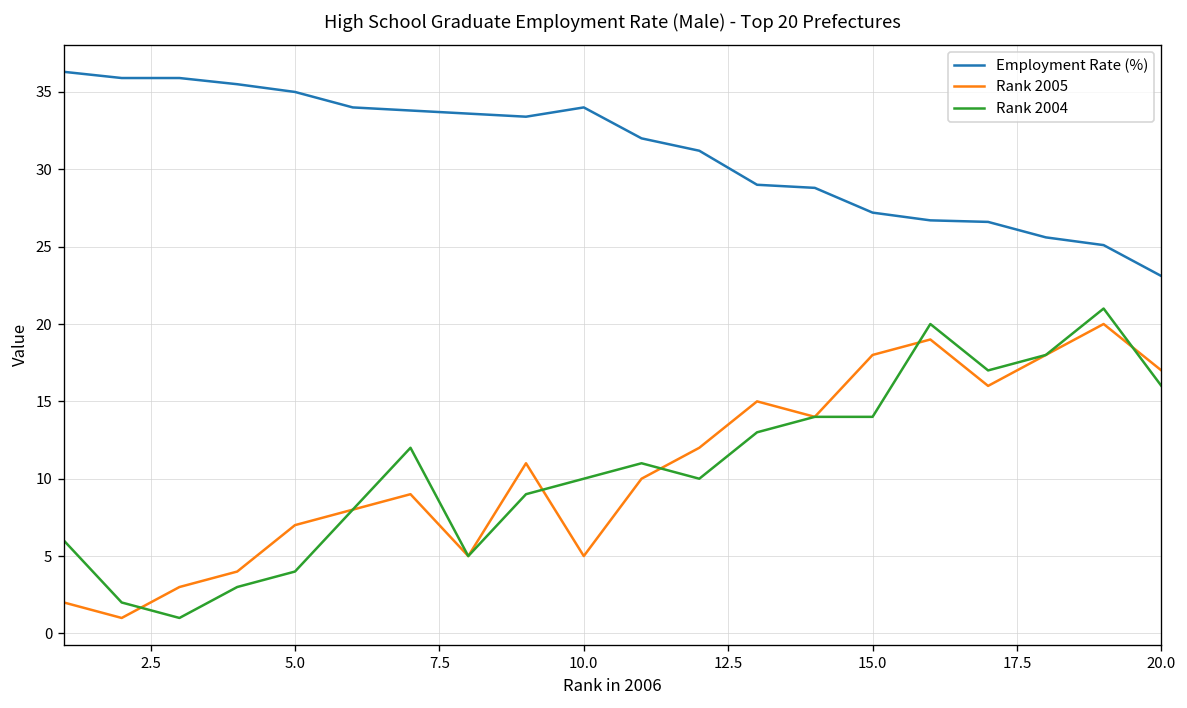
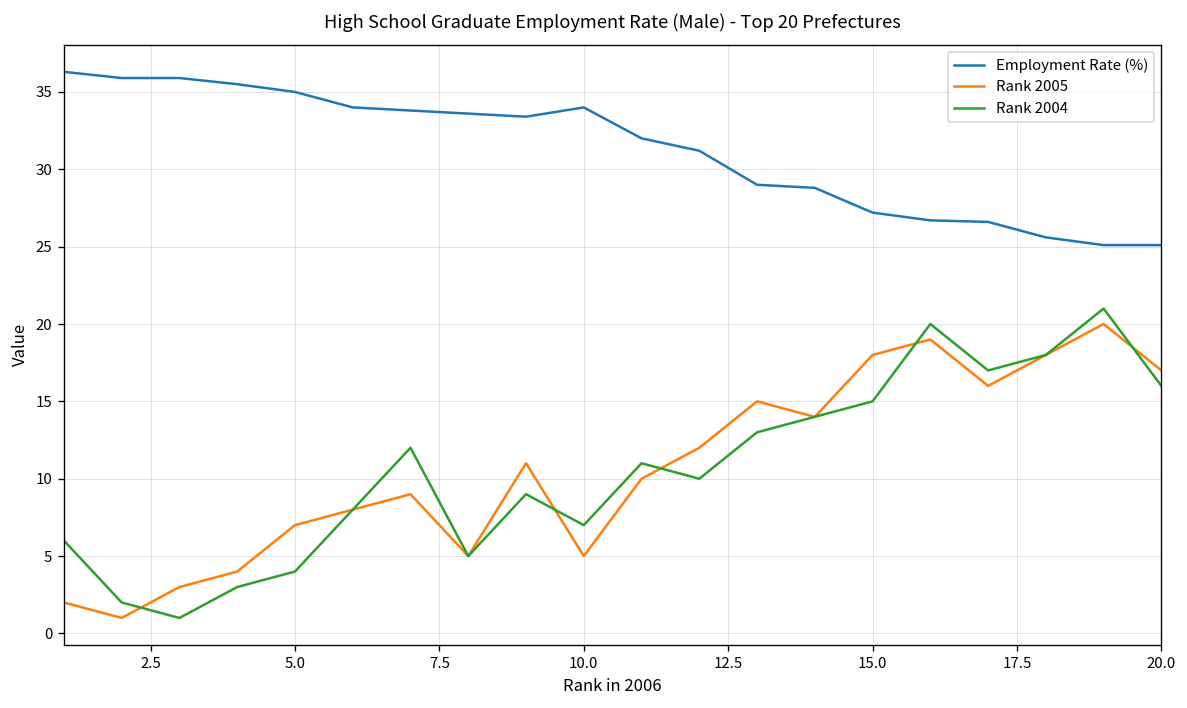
Rank 2004, 10.0: 10 -> 7
Rank 2004, 15.0: 14 -> 15
Employment Rate (%), 20.0: 23.1 -> 25.1
